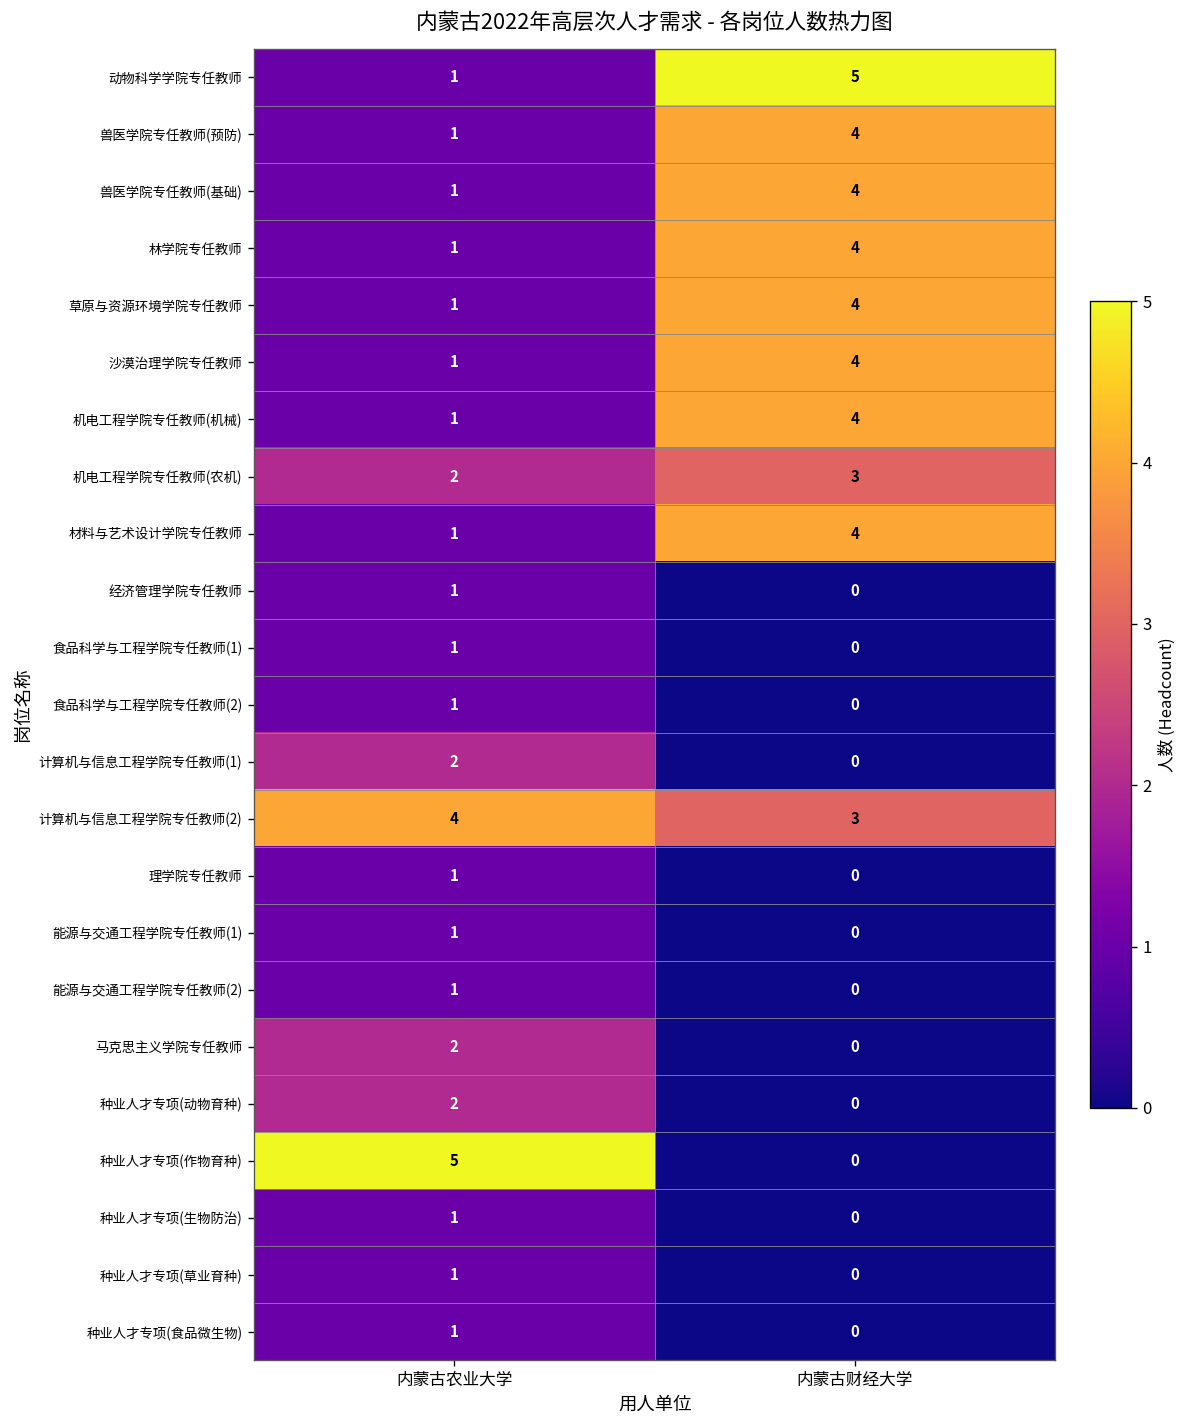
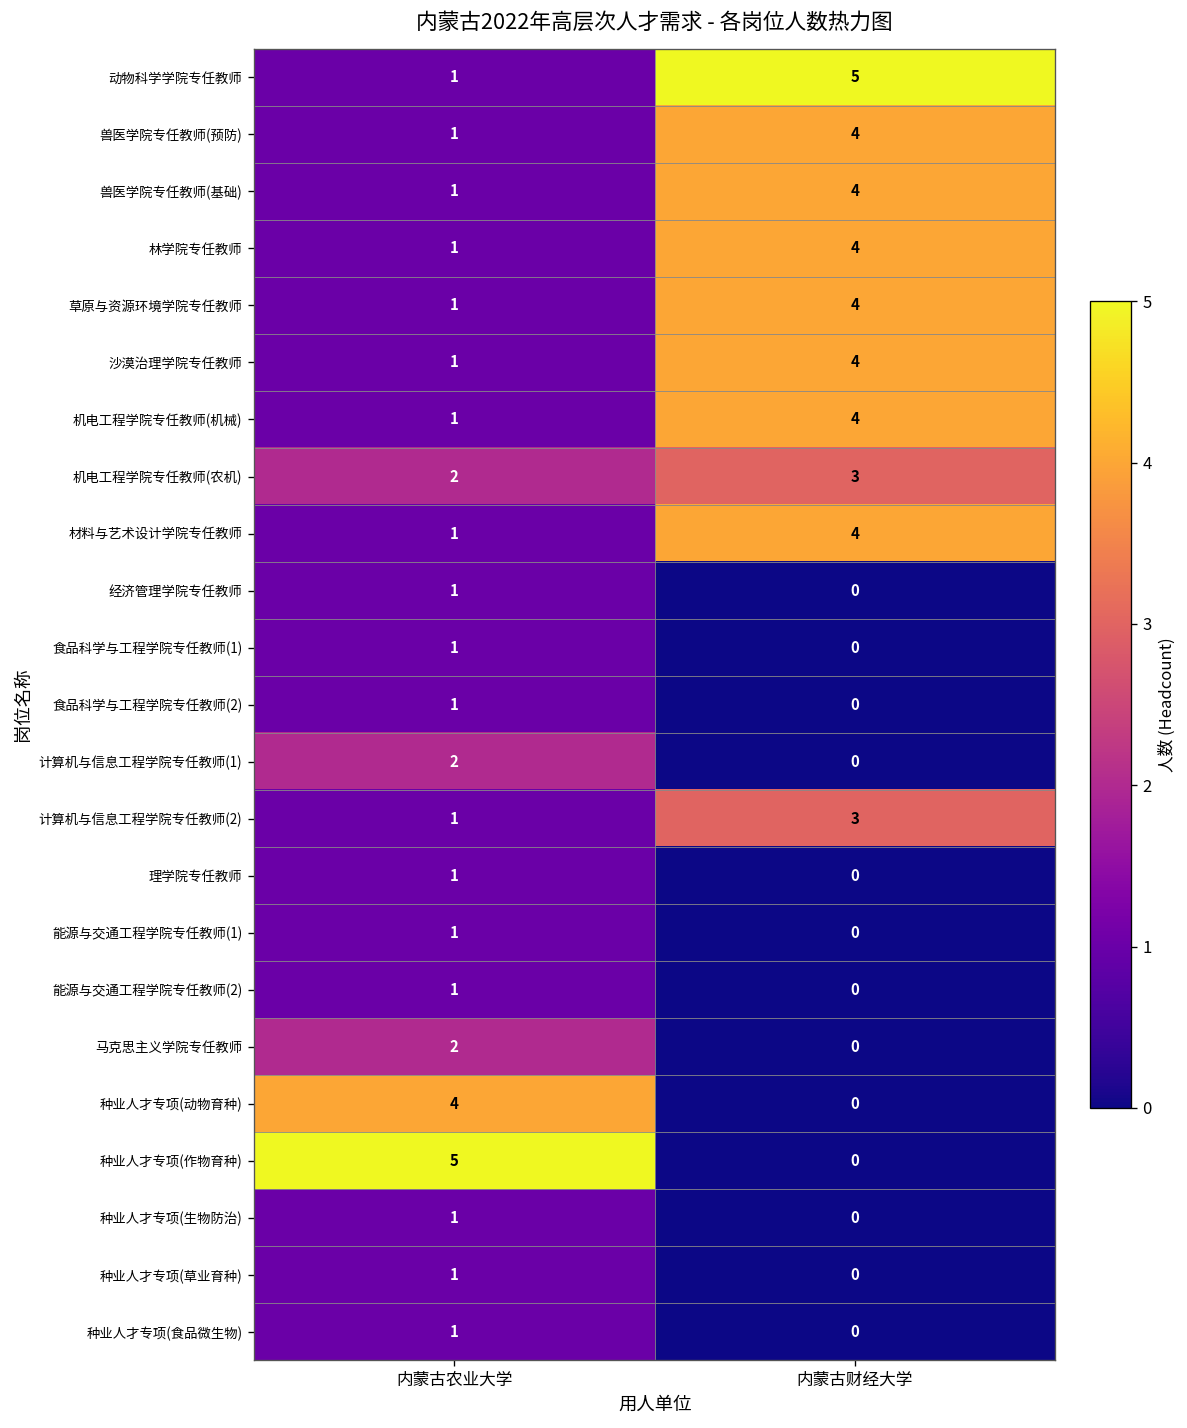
计算机与信息工程学院专任教师(2), 内蒙古农业大学: 4 -> 1
种业人才专项(动物育种), 内蒙古农业大学: 2 -> 4
